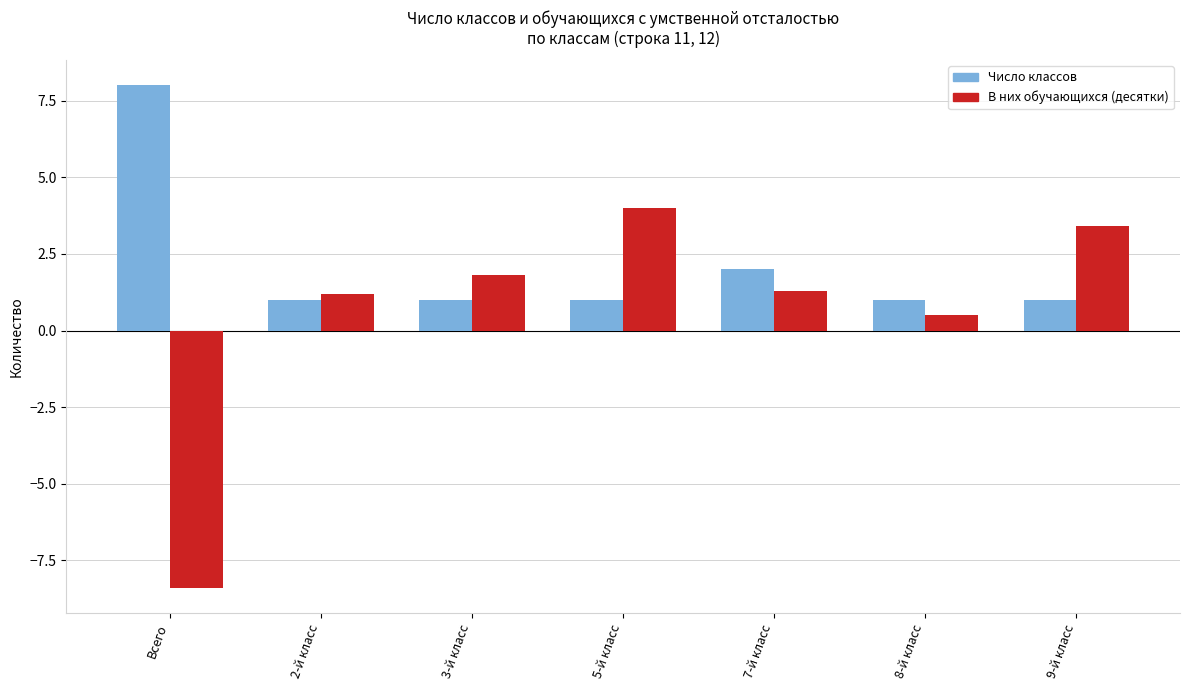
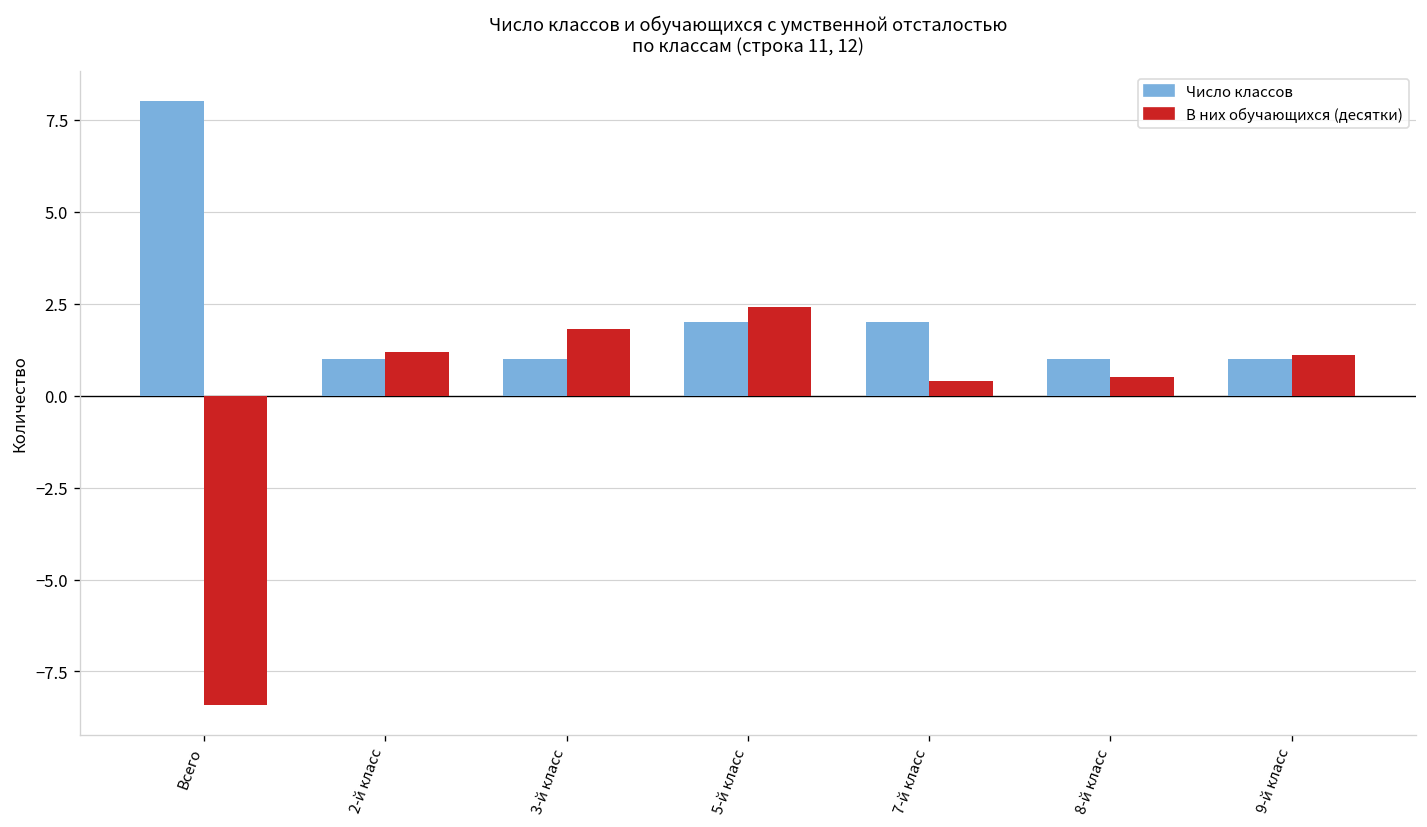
Число классов, 5-й класс: 1 -> 2
В них обучающихся (десятки), 5-й класс: 4.0 -> 2.4
В них обучающихся (десятки), 7-й класс: 1.3 -> 0.4
В них обучающихся (десятки), 9-й класс: 3.4 -> 1.1
